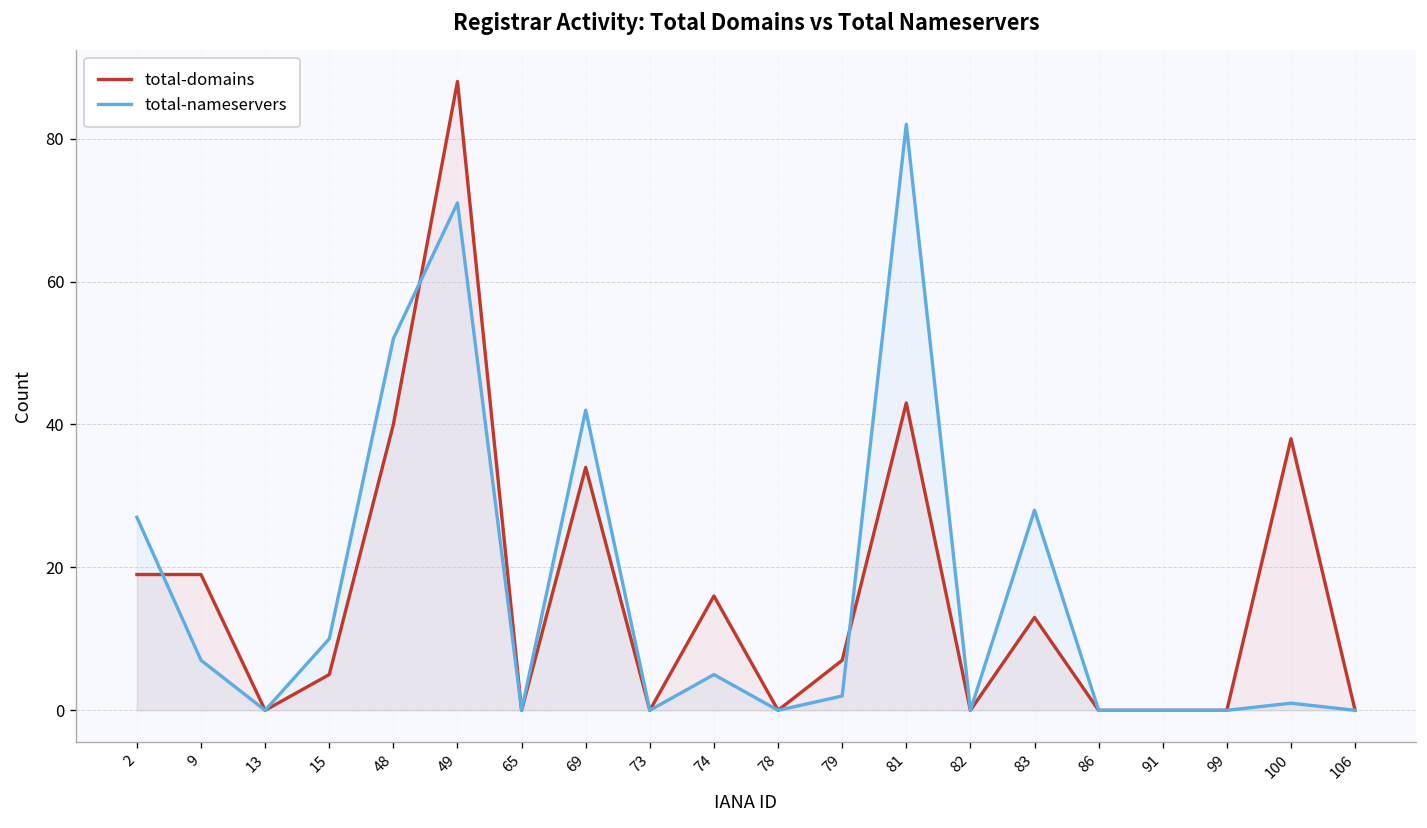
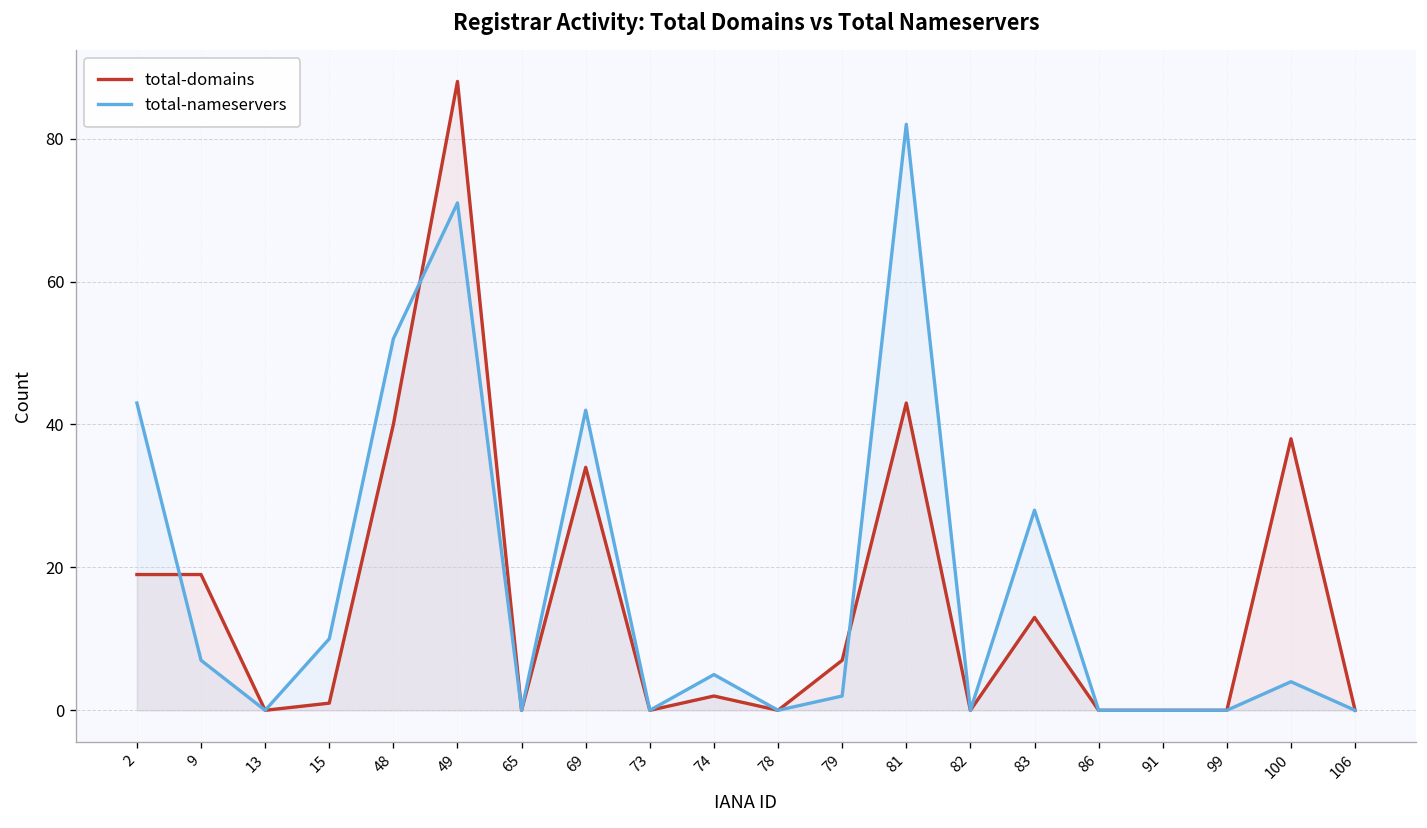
total-nameservers, 2: 27 -> 43
total-domains, 15: 5 -> 1
total-domains, 74: 16 -> 2
total-nameservers, 100: 1 -> 4
